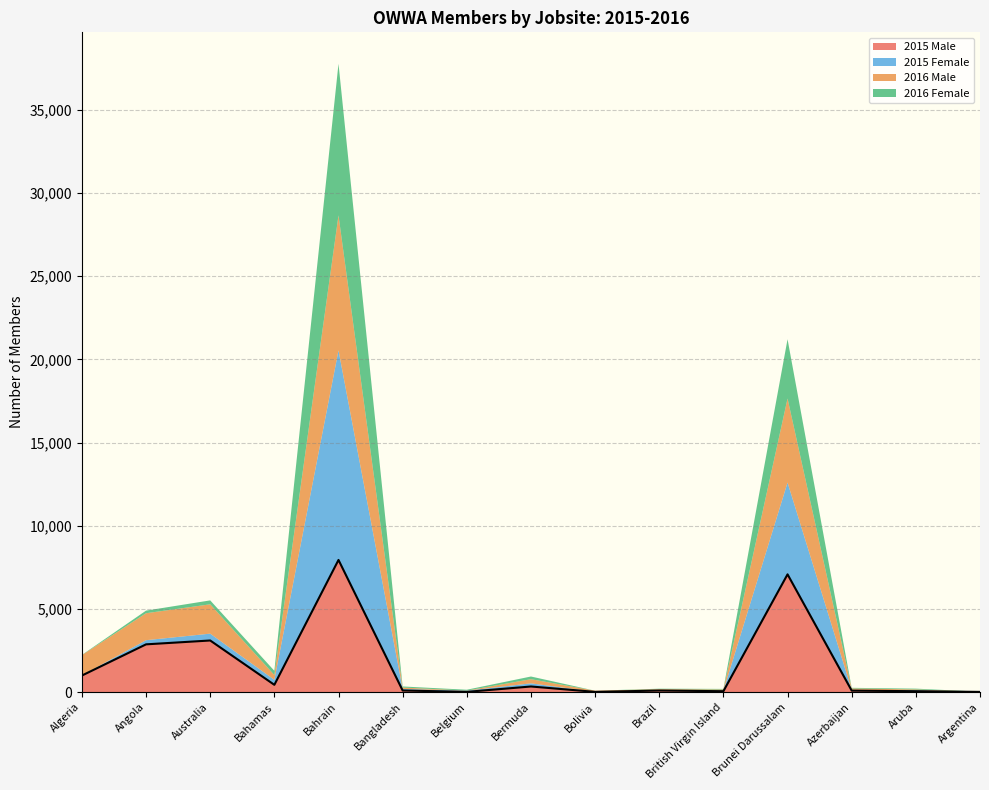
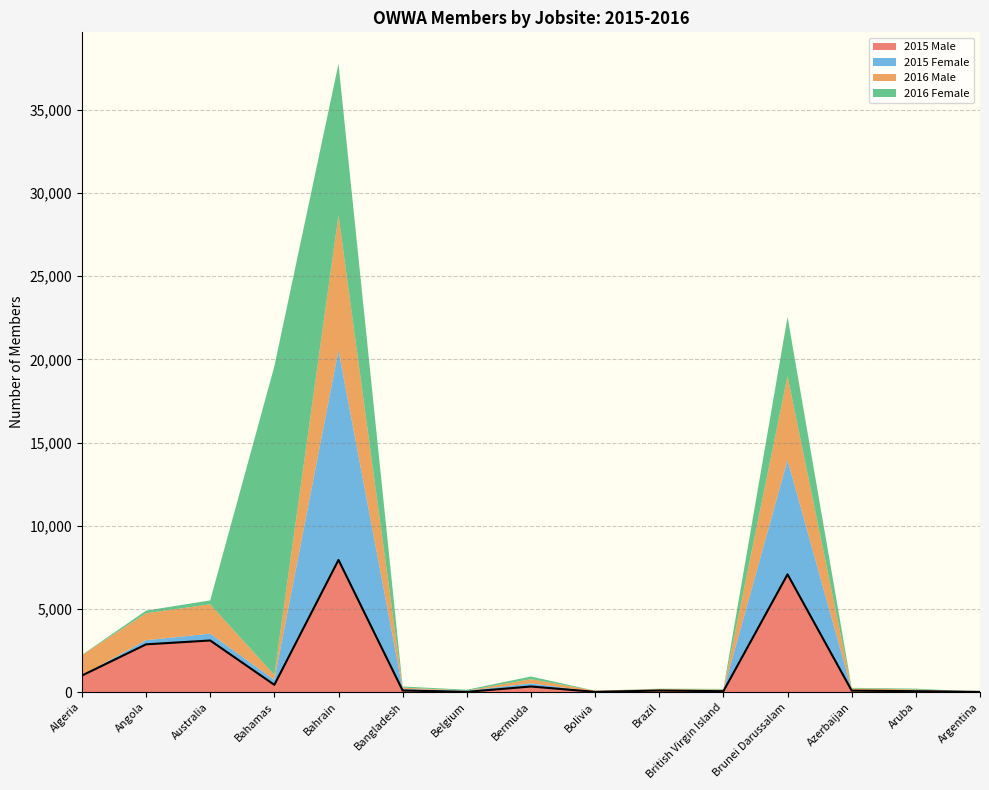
2016 Female, Bahamas: 300 -> 18,600
2015 Female, Brunei Darussalam: 5,500 -> 6,900
